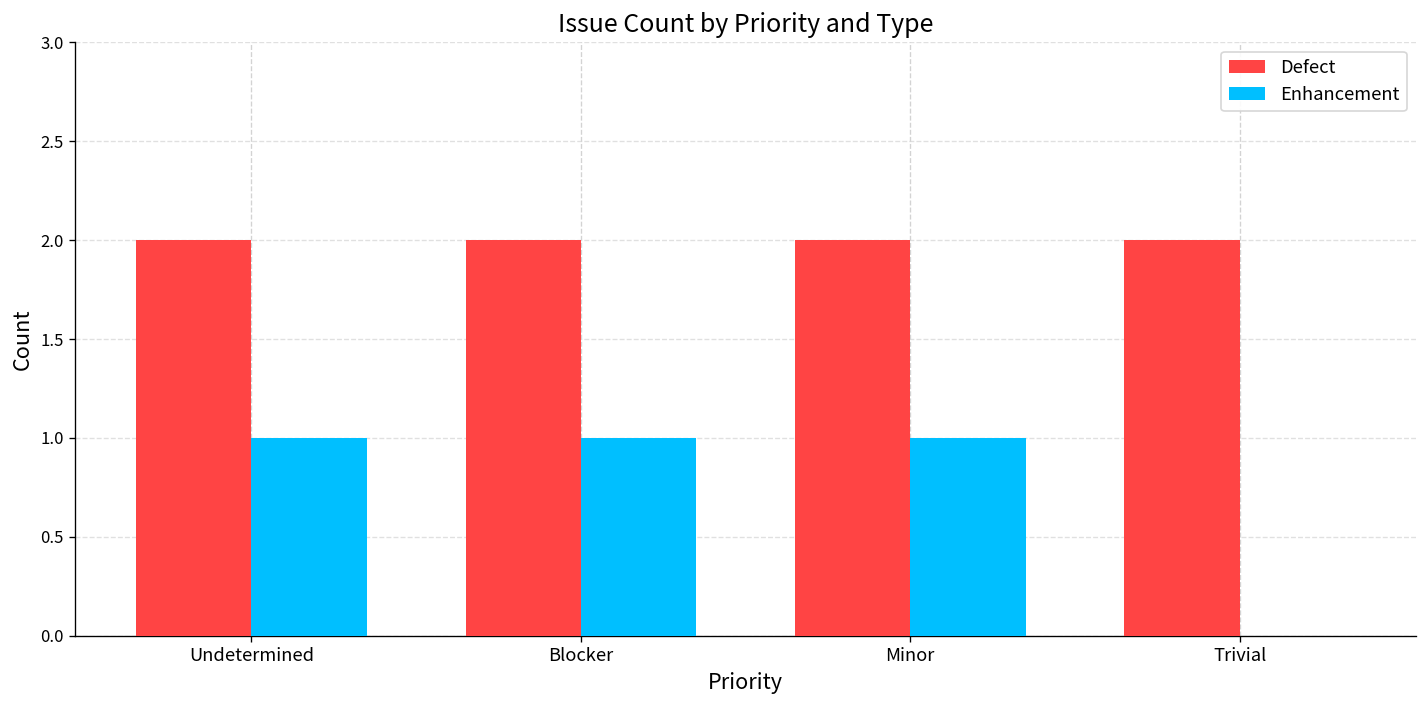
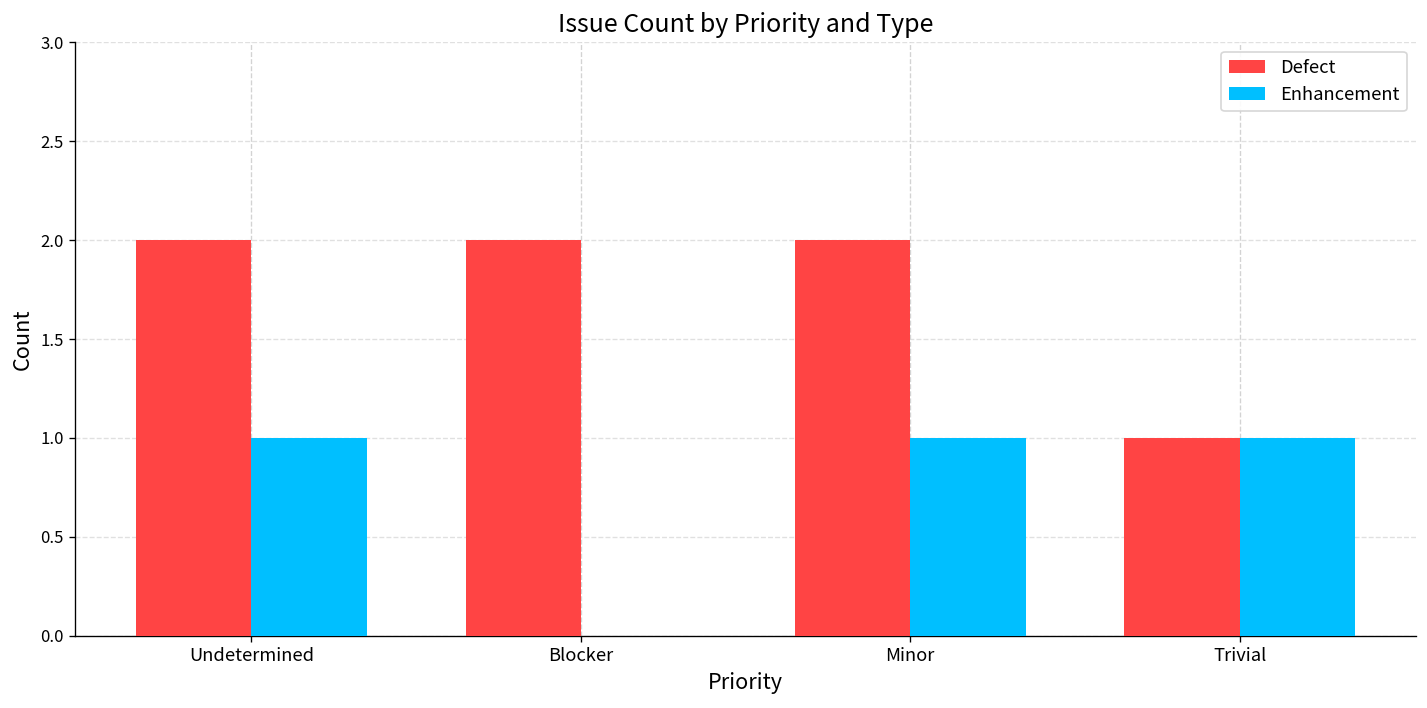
Enhancement, Blocker: 1 -> 0
Defect, Trivial: 2 -> 1
Enhancement, Trivial: 0 -> 1
